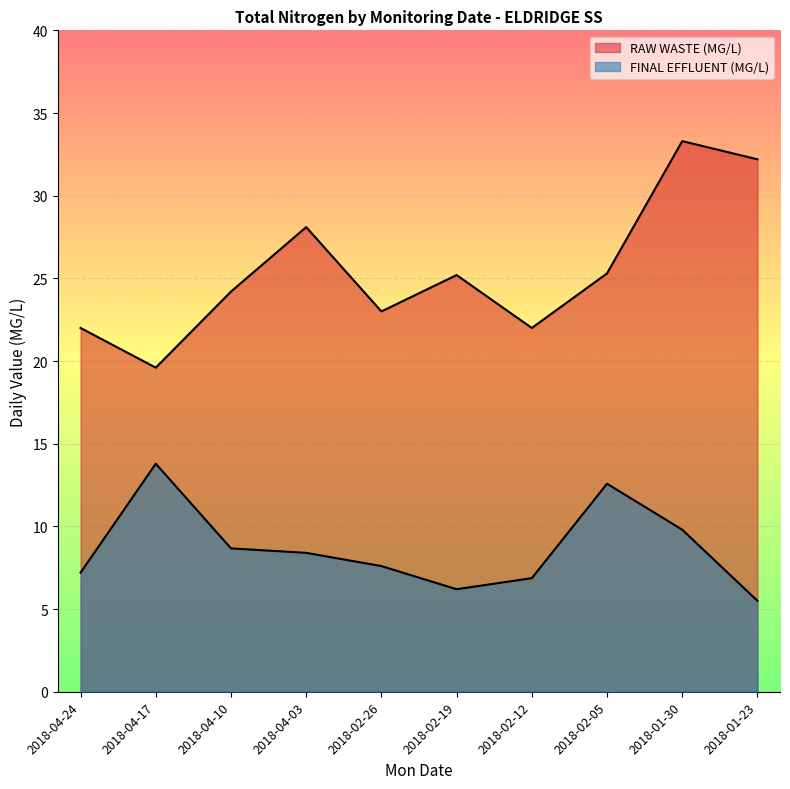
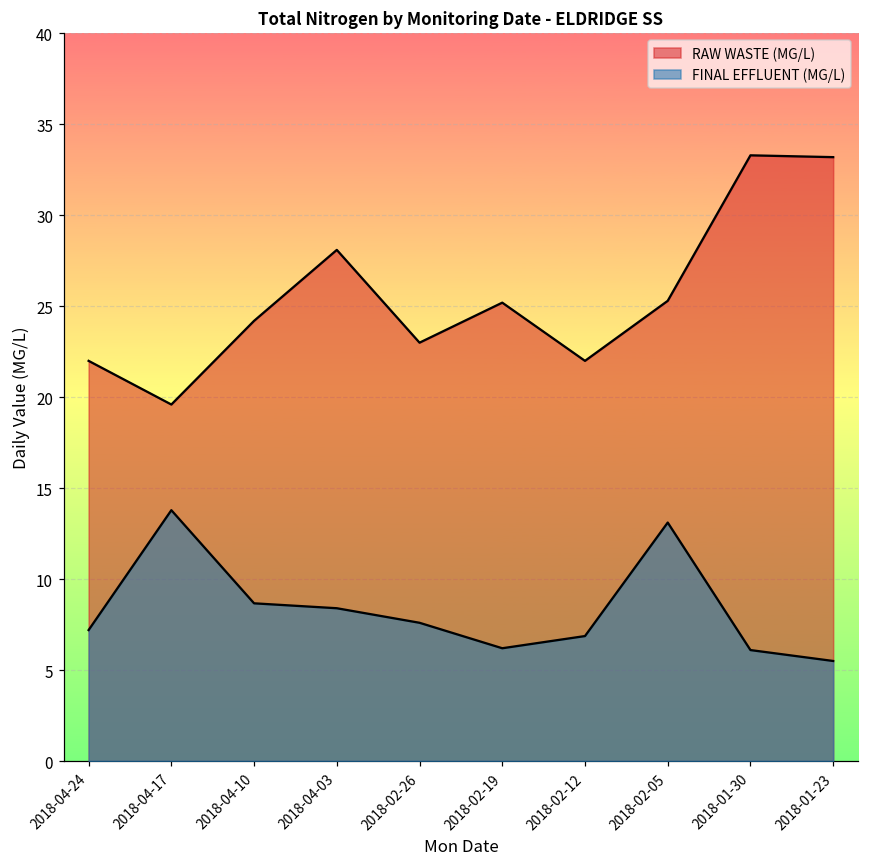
FINAL EFFLUENT (MG/L), 2018-02-05: 12.6 -> 13.1
FINAL EFFLUENT (MG/L), 2018-01-30: 9.8 -> 6.1
RAW WASTE (MG/L), 2018-01-23: 32.2 -> 33.2
